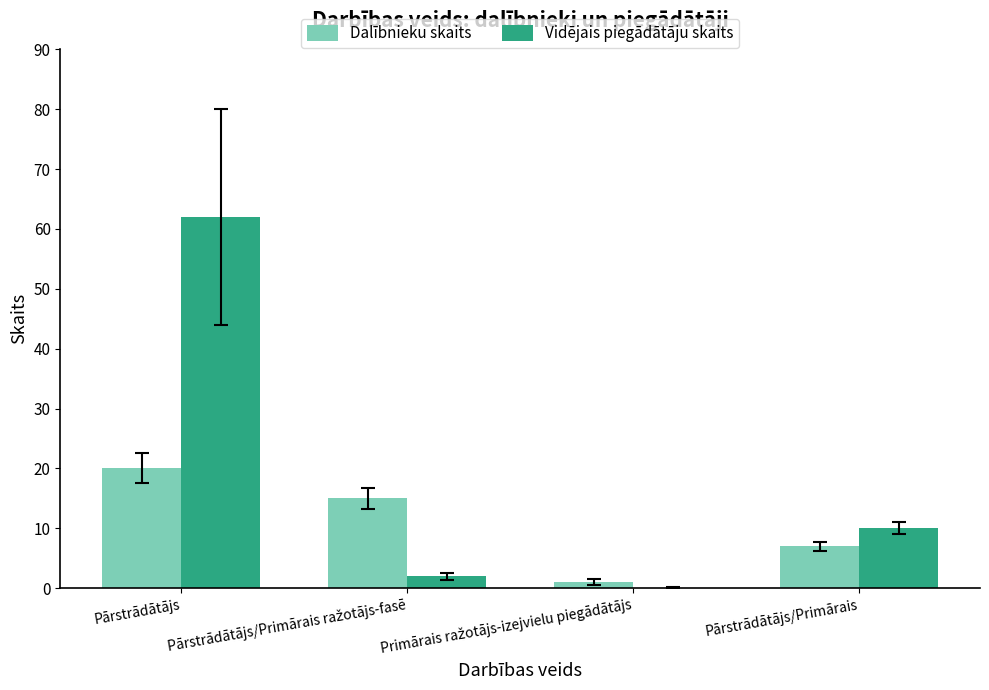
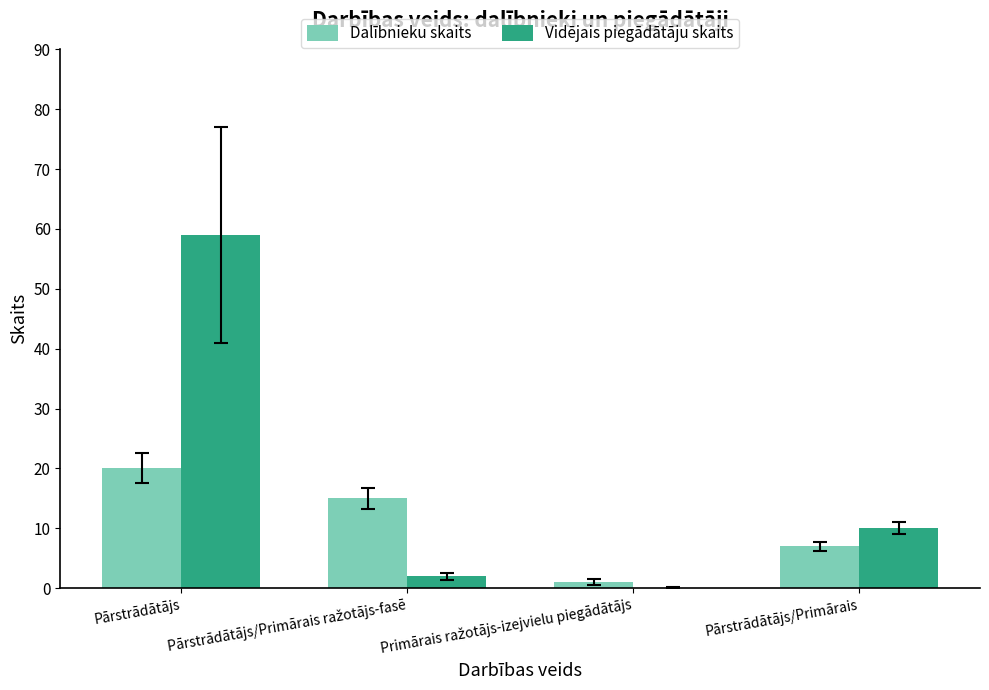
Vidējais piegādātāju skaits, Pārstrādātājs: 62 -> 59
